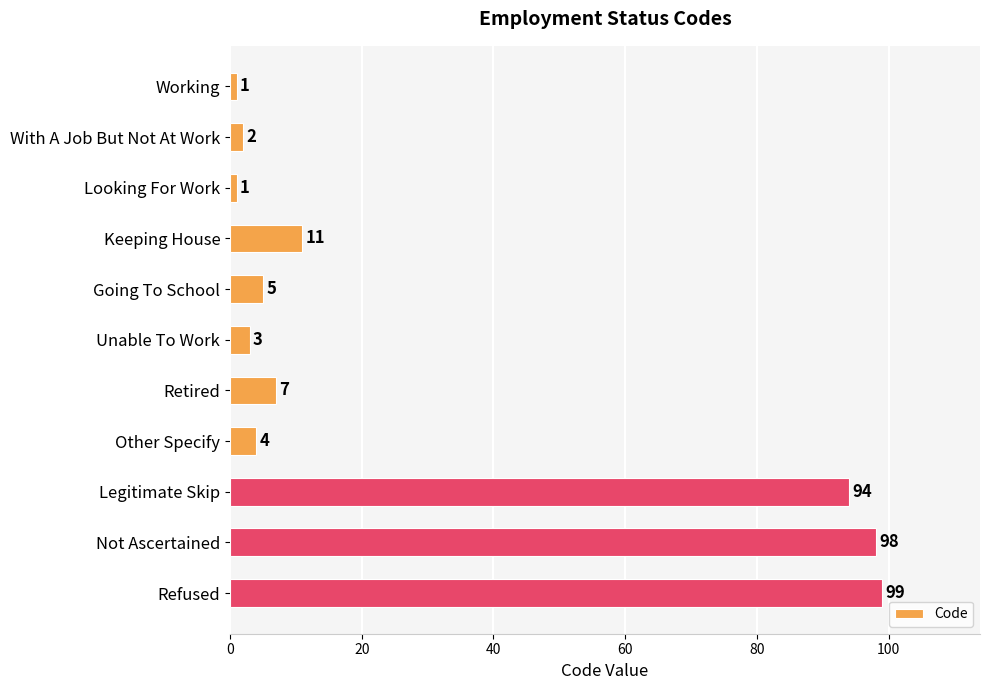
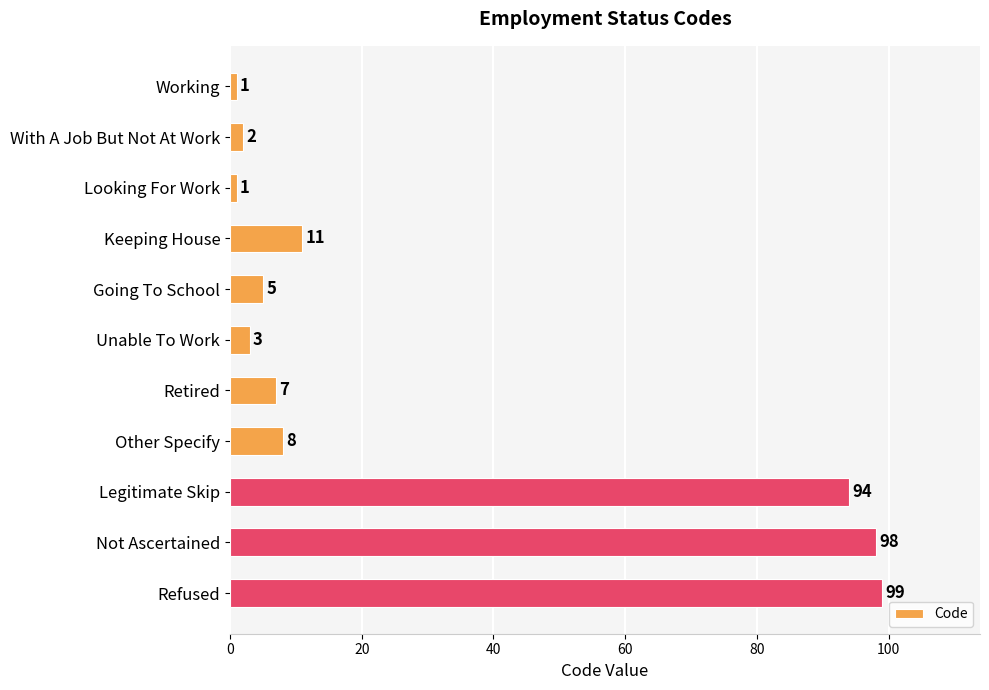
Other Specify: 4 -> 8
